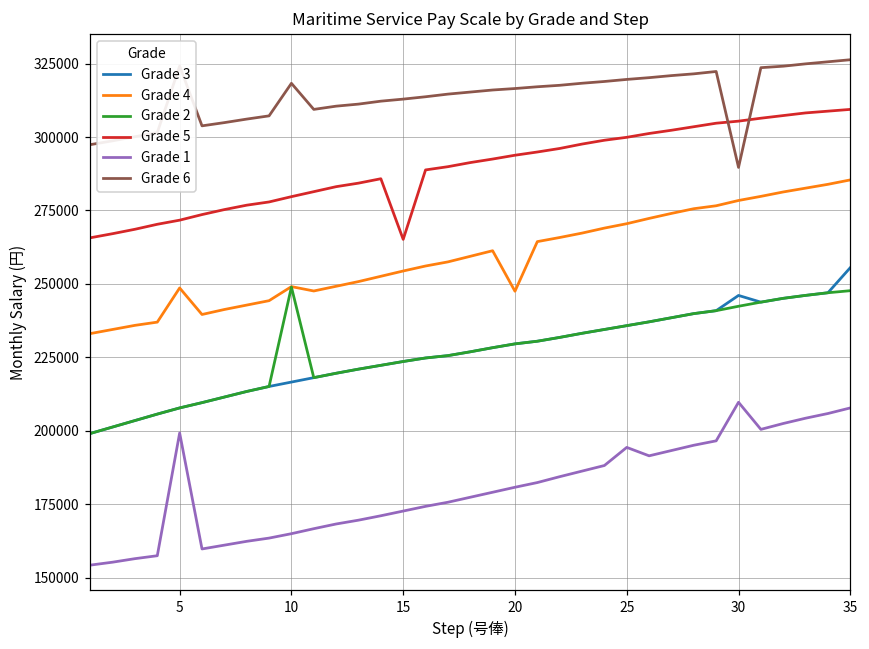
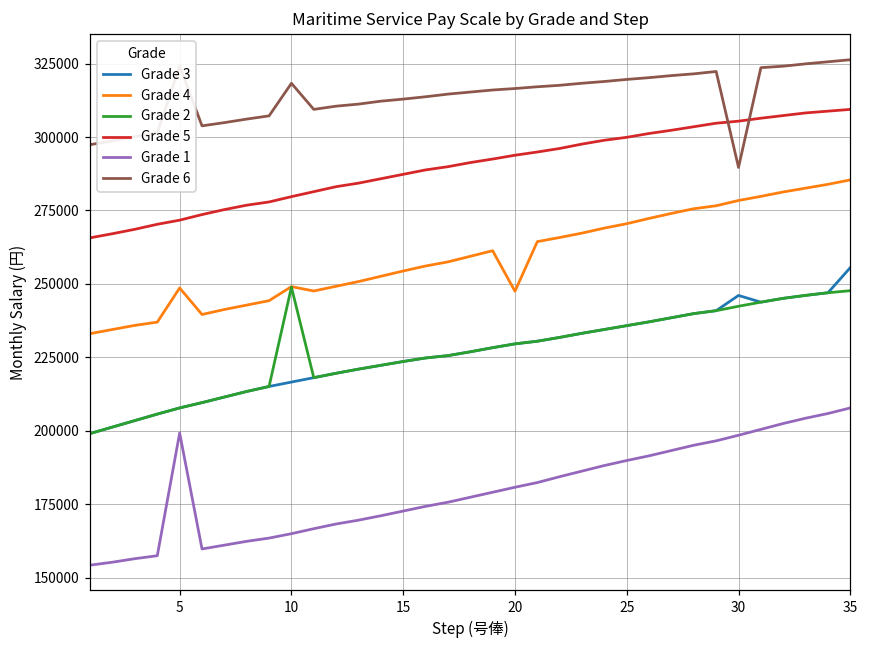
Grade 5, 15: 265000 -> 287000
Grade 1, 25: 194000 -> 190000
Grade 1, 30: 210000 -> 199000
